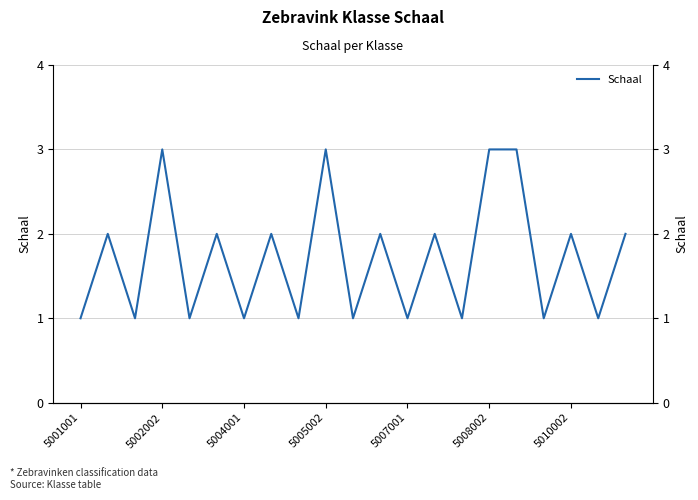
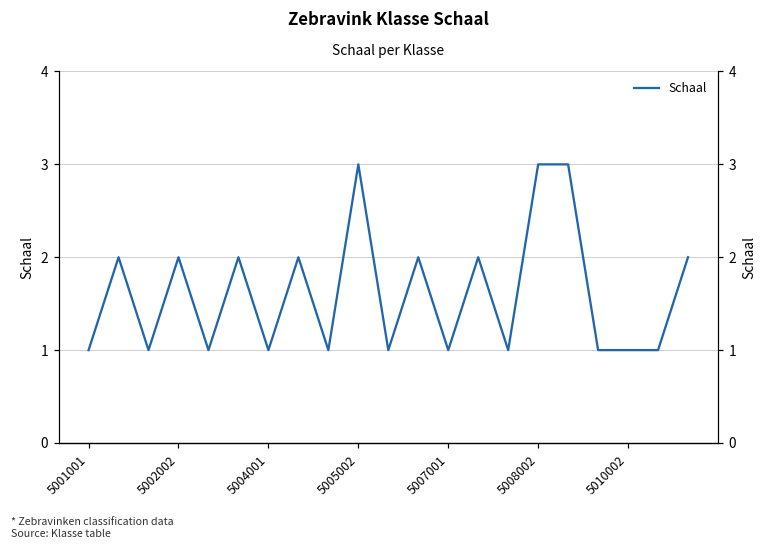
5002002: 3 -> 2
5010002: 2 -> 1
